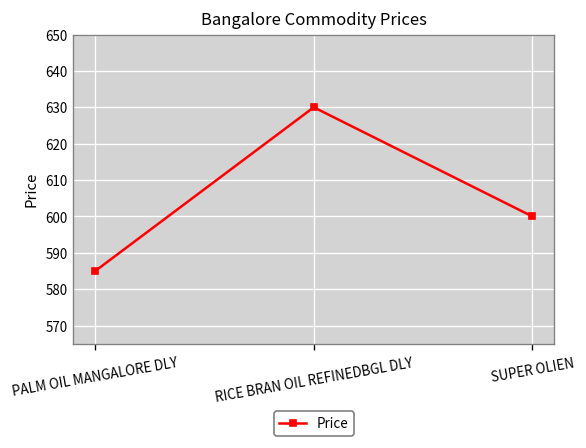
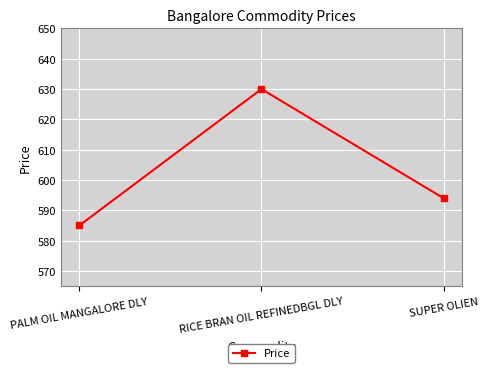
SUPER OLIEN: 600 -> 594
